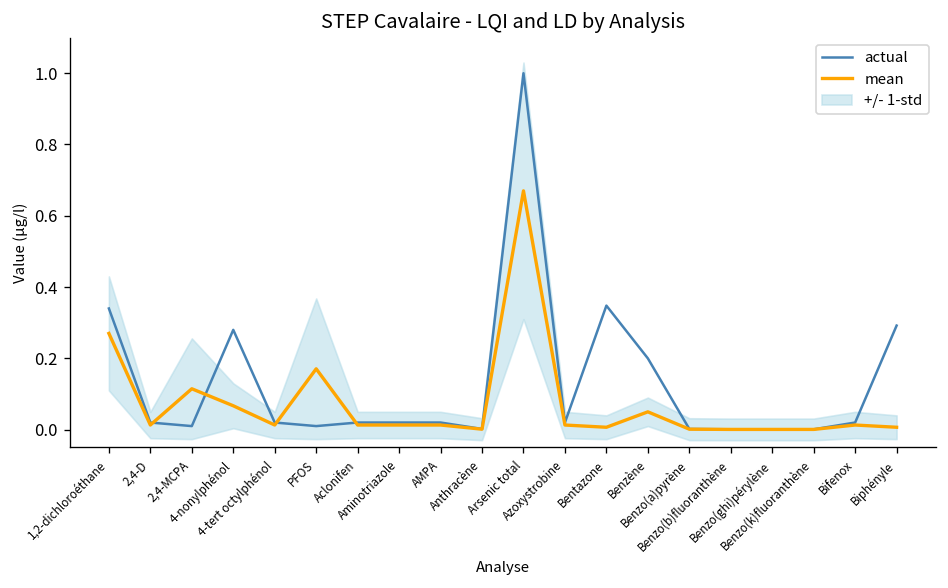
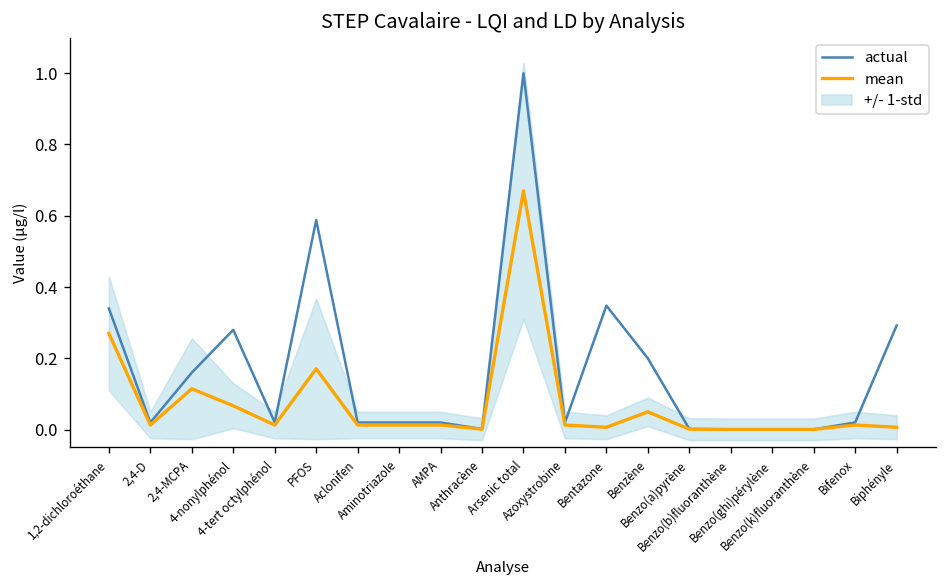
actual, 2,4-MCPA: 0.01 -> 0.16
actual, PFOS: 0.01 -> 0.59
